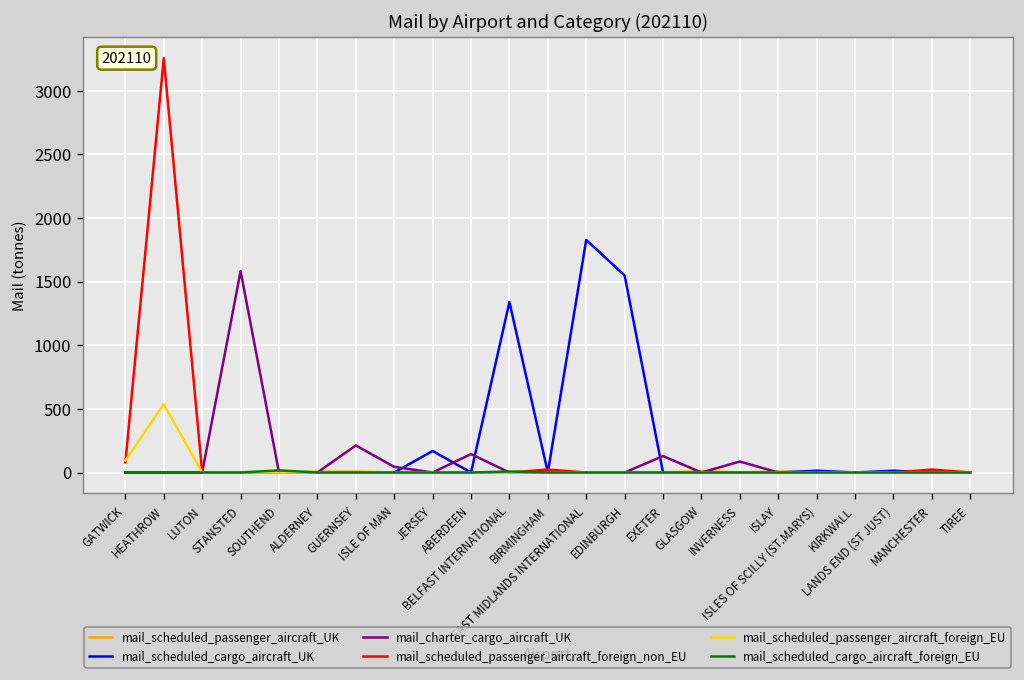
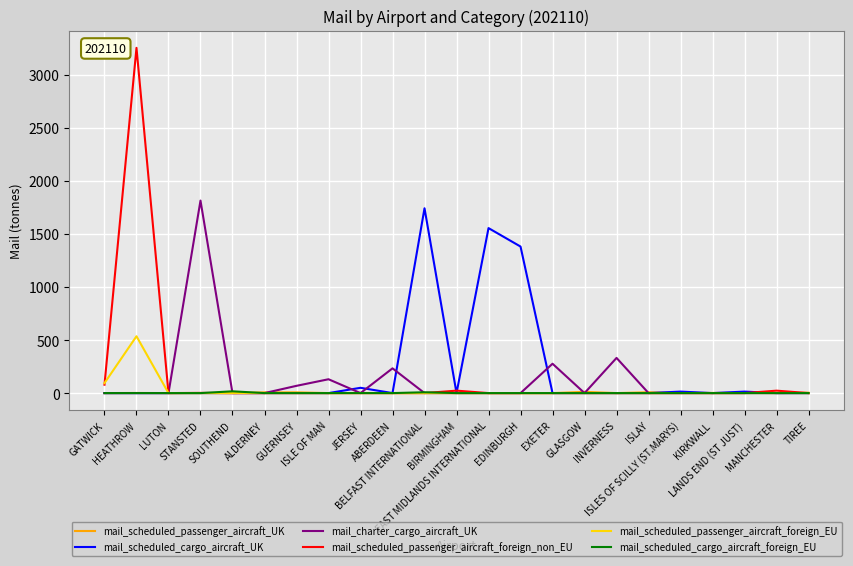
mail_charter_cargo_aircraft_UK, STANSTED: 1580 -> 1810
mail_charter_cargo_aircraft_UK, GUERNSEY: 210 -> 70
mail_charter_cargo_aircraft_UK, ISLE OF MAN: 40 -> 130
mail_scheduled_cargo_aircraft_UK, JERSEY: 170 -> 50
mail_charter_cargo_aircraft_UK, ABERDEEN: 140 -> 230
mail_scheduled_cargo_aircraft_UK, BELFAST INTERNATIONAL: 1340 -> 1740
mail_scheduled_cargo_aircraft_UK, EAST MIDLANDS INTERNATIONAL: 1830 -> 1560
mail_scheduled_cargo_aircraft_UK, EDINBURGH: 1550 -> 1380
mail_charter_cargo_aircraft_UK, EXETER: 130 -> 280
mail_charter_cargo_aircraft_UK, INVERNESS: 90 -> 330
